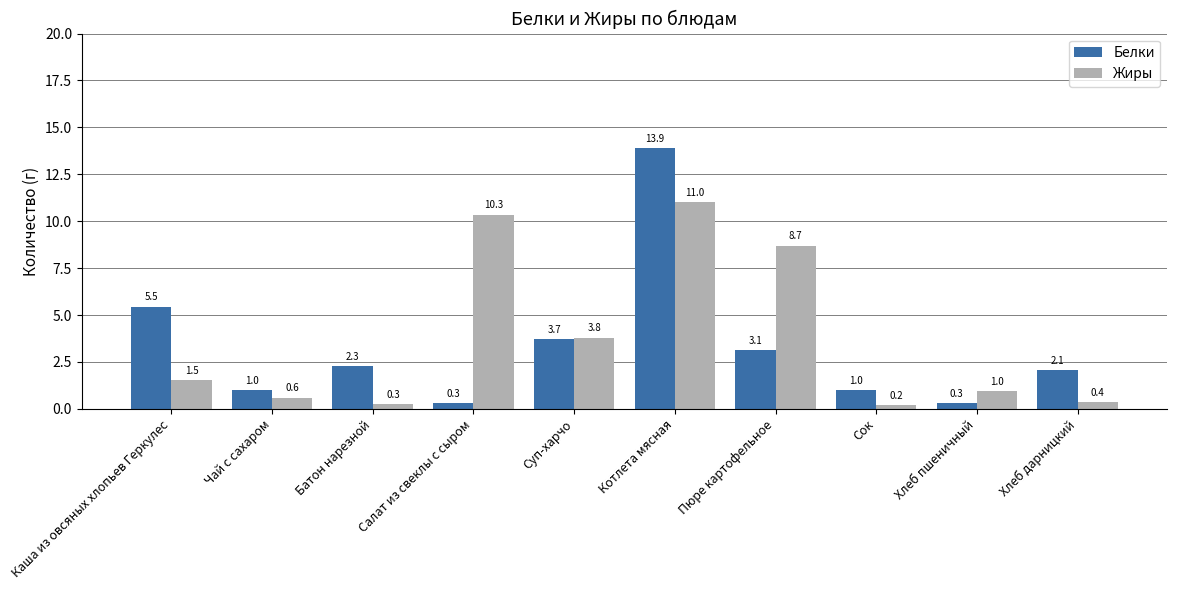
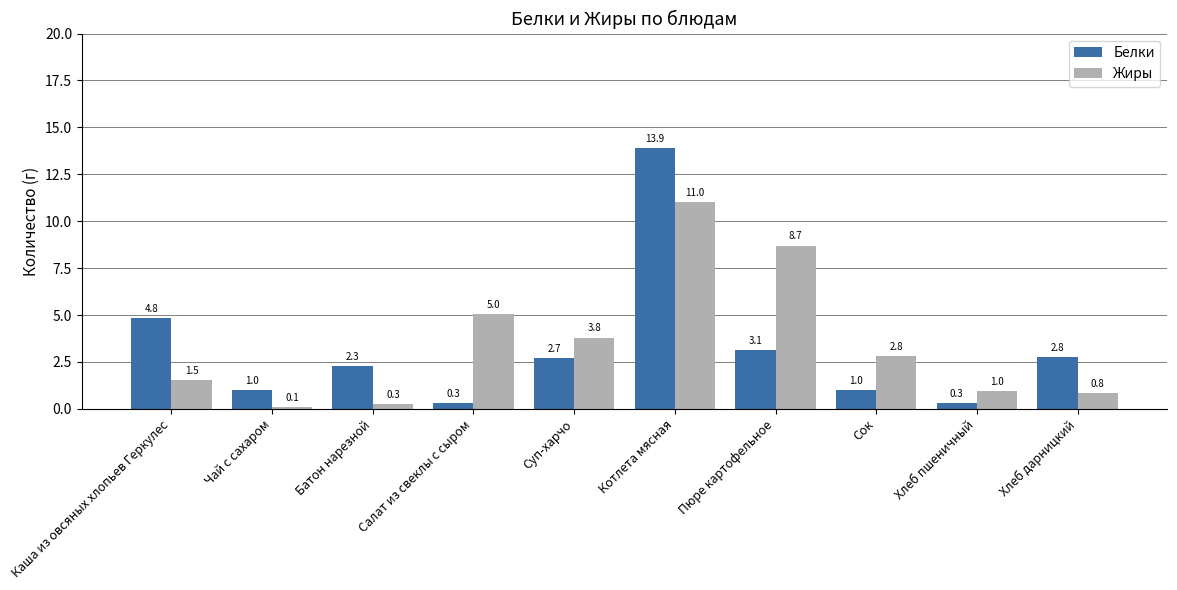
Белки, Каша из овсяных хлопьев Геркулес: 5.5 -> 4.8
Жиры, Чай с сахаром: 0.6 -> 0.1
Жиры, Салат из свеклы с сыром: 10.3 -> 5.0
Белки, Суп-харчо: 3.7 -> 2.7
Жиры, Сок: 0.2 -> 2.8
Белки, Хлеб дарницкий: 2.1 -> 2.8
Жиры, Хлеб дарницкий: 0.4 -> 0.8
